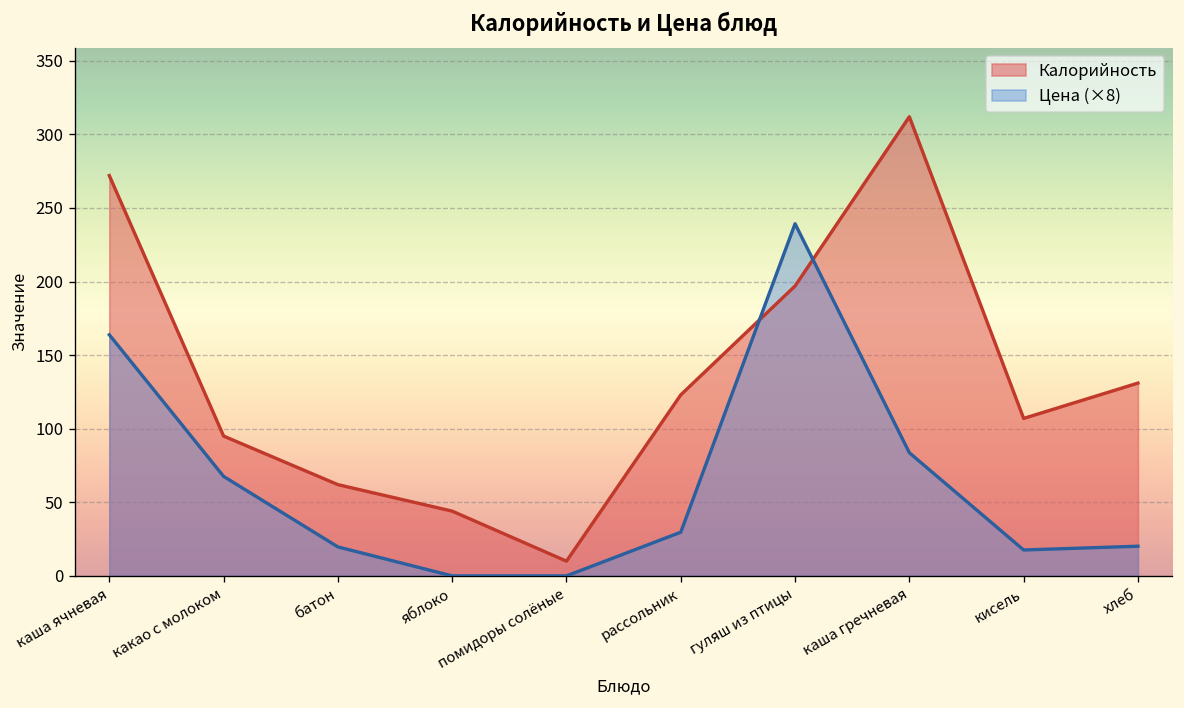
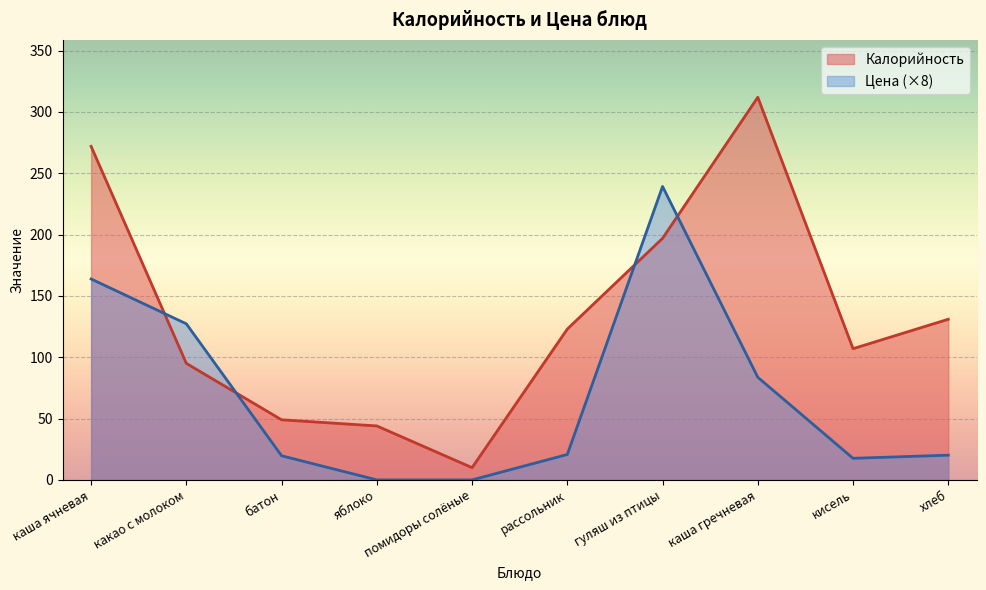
Цена (×8), какао с молоком: 68 -> 127
Калорийность, батон: 62 -> 49
Цена (×8), рассольник: 30 -> 21
